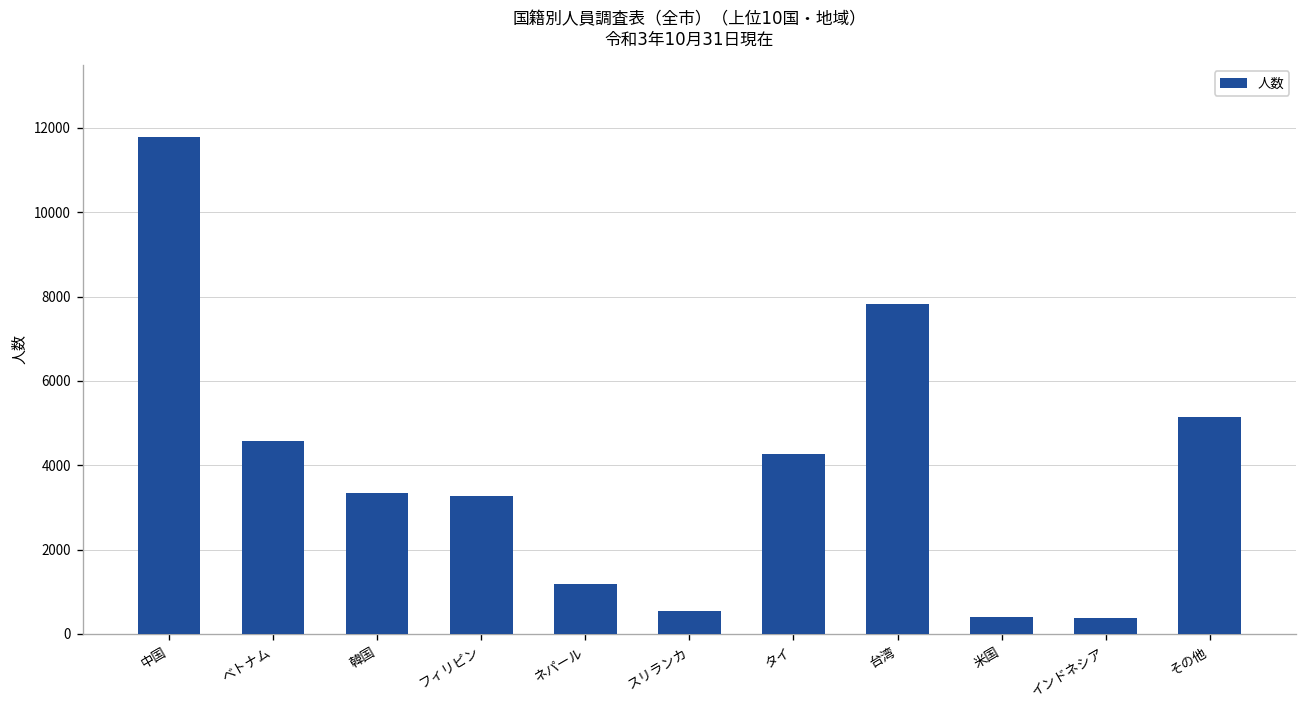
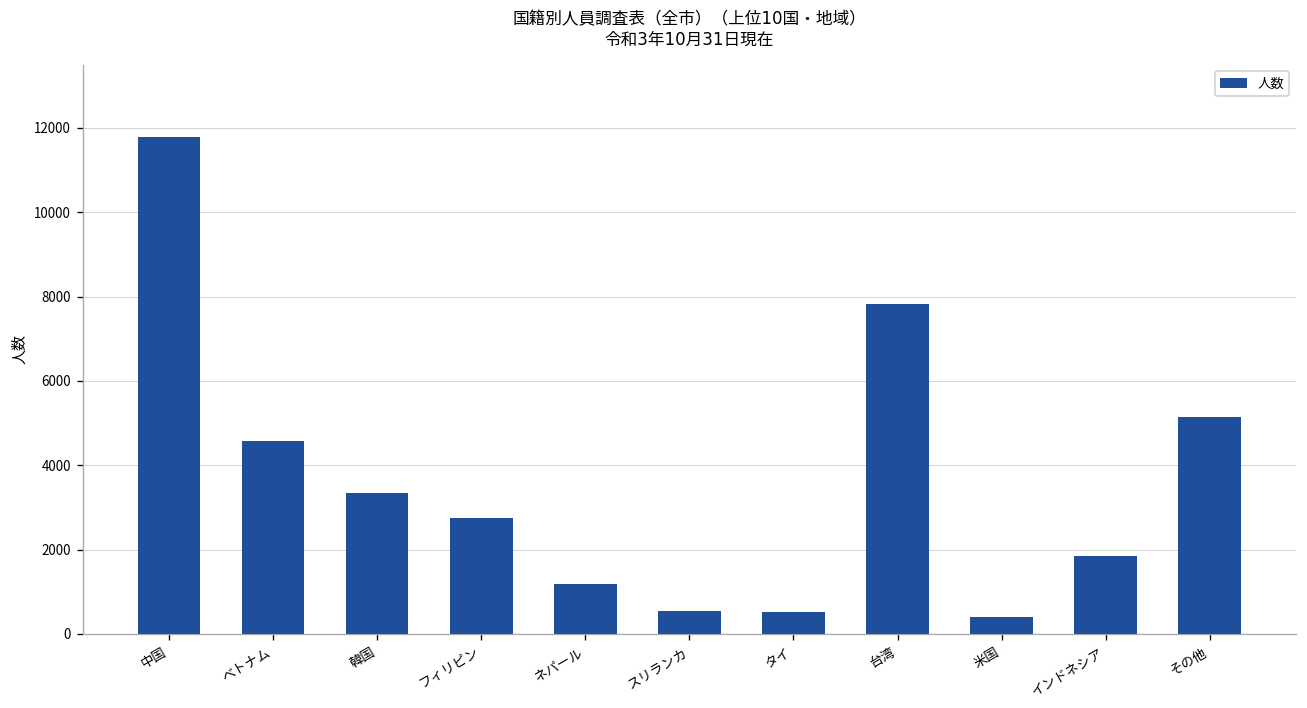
フィリピン: 3300 -> 2800
タイ: 4300 -> 500
インドネシア: 400 -> 1800
